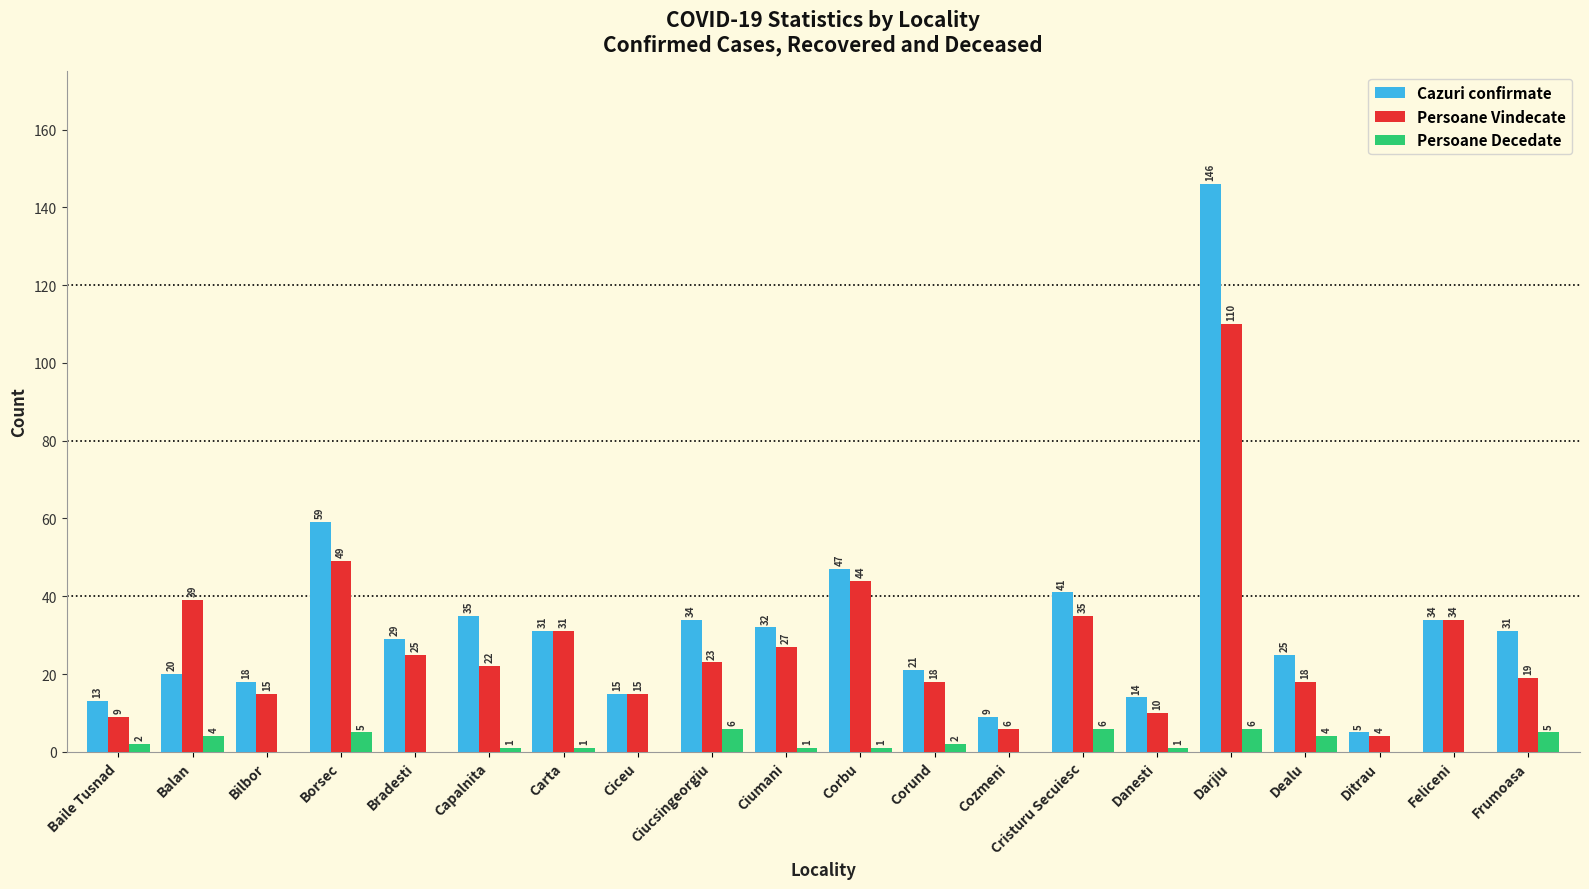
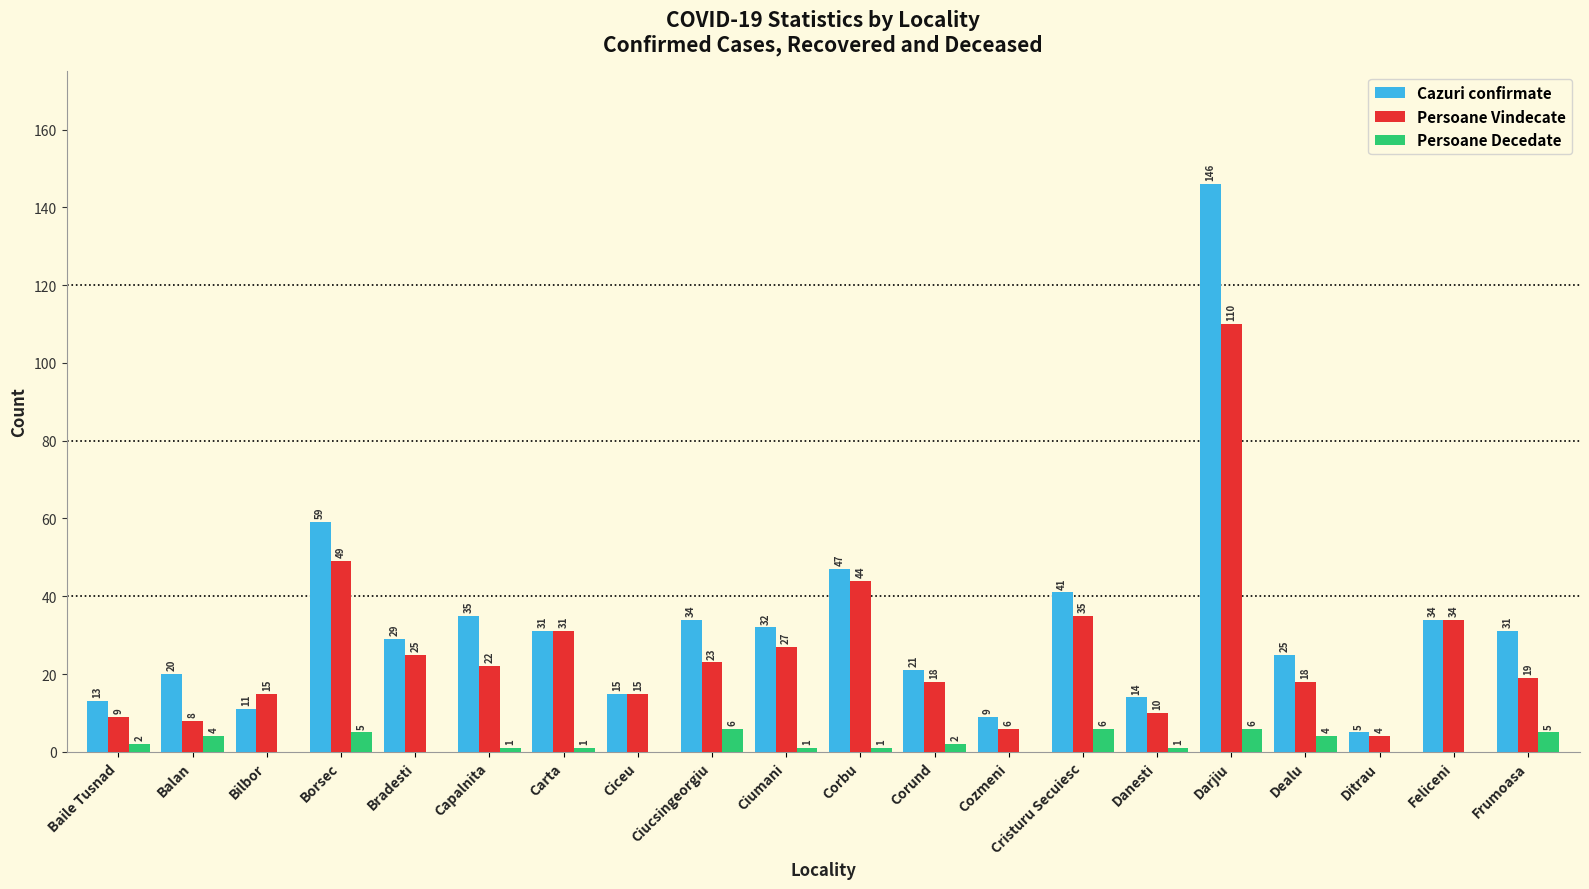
Persoane Vindecate, Balan: 39 -> 8
Cazuri confirmate, Bilbor: 18 -> 11
